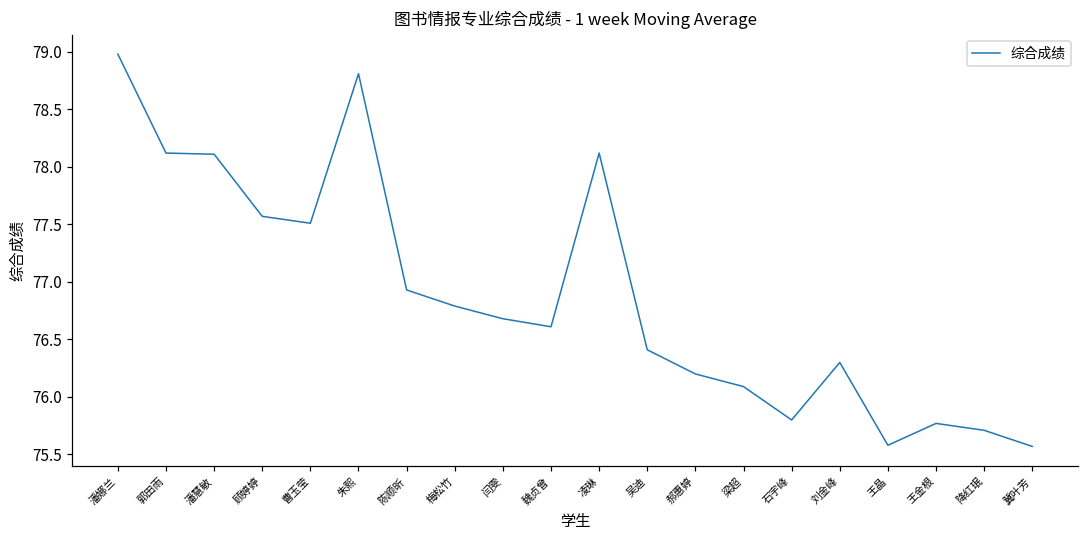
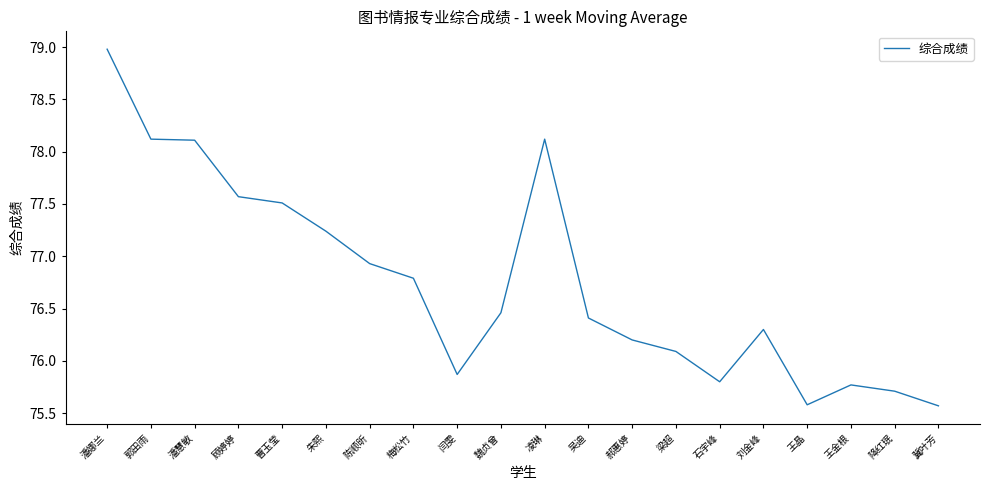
朱熙: 78.81 -> 77.24
闫雯: 76.68 -> 75.87
魏贞曾: 76.61 -> 76.46
